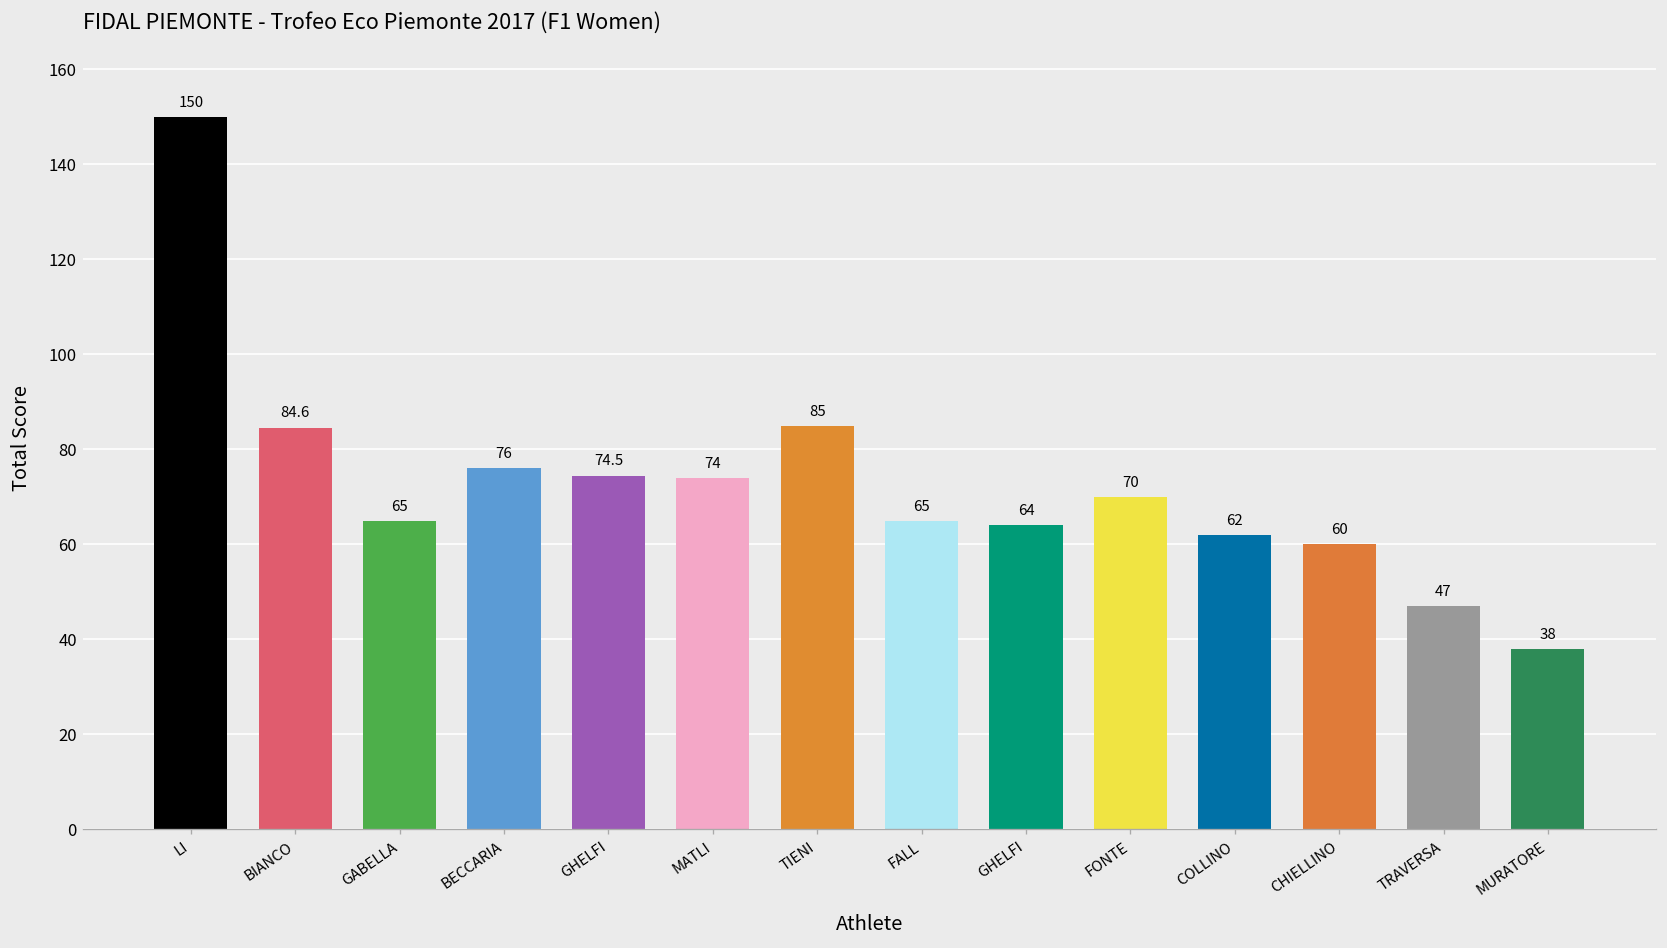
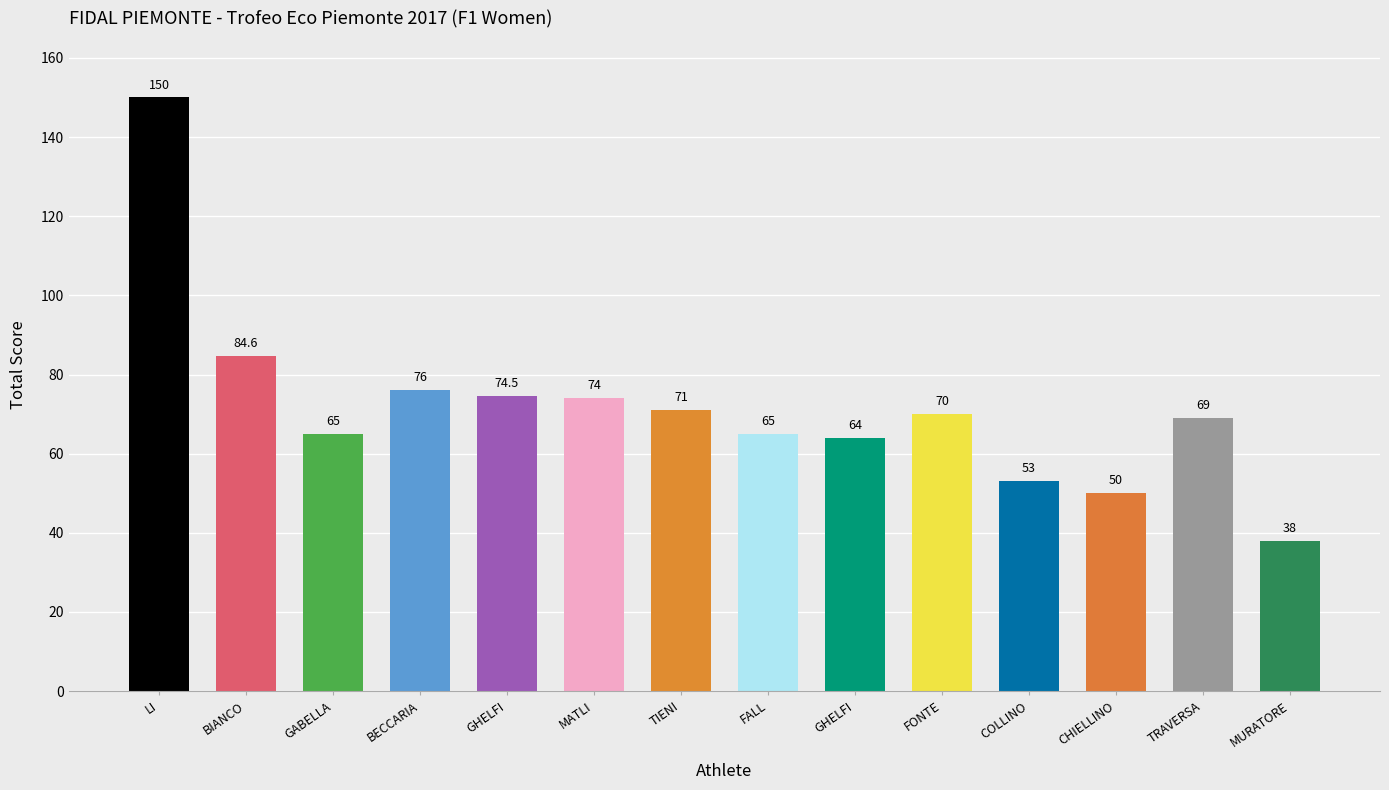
TIENI: 85 -> 71
COLLINO: 62 -> 53
CHIELLINO: 60 -> 50
TRAVERSA: 47 -> 69
